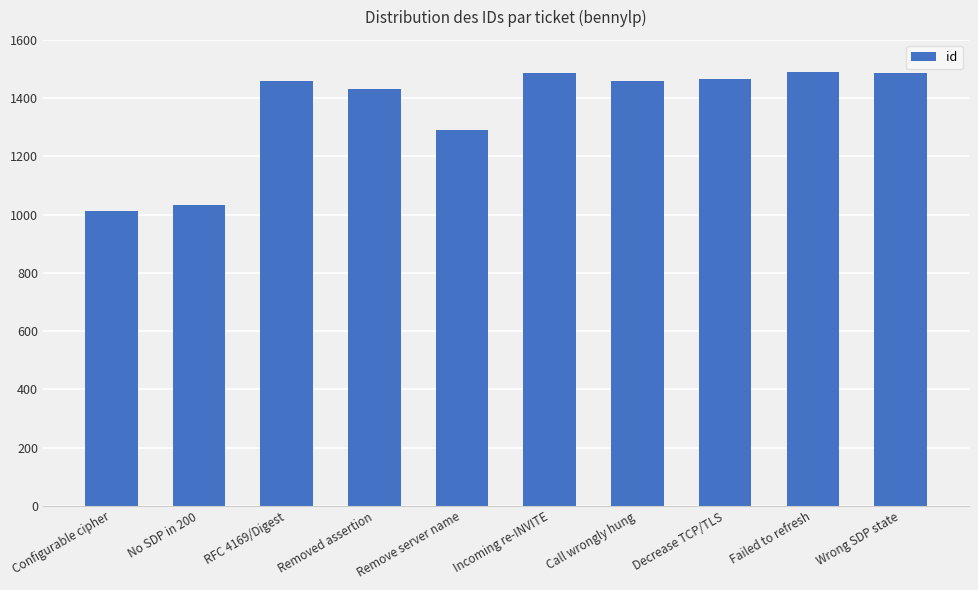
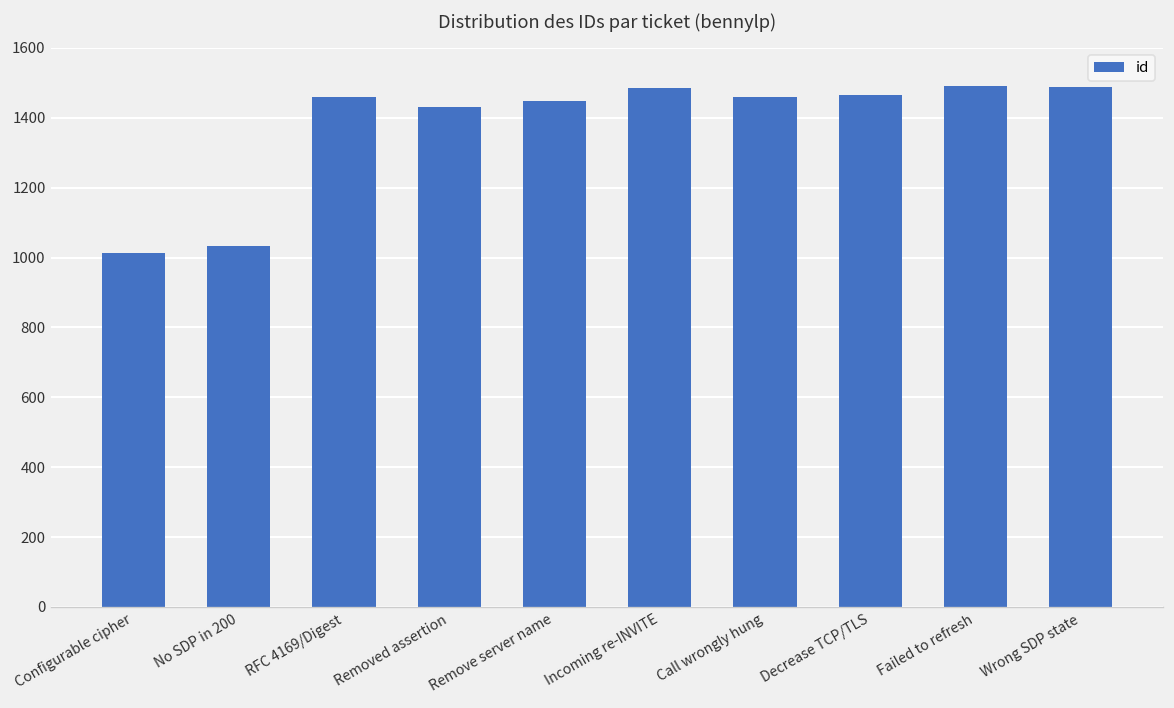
Remove server name: 1290 -> 1450
